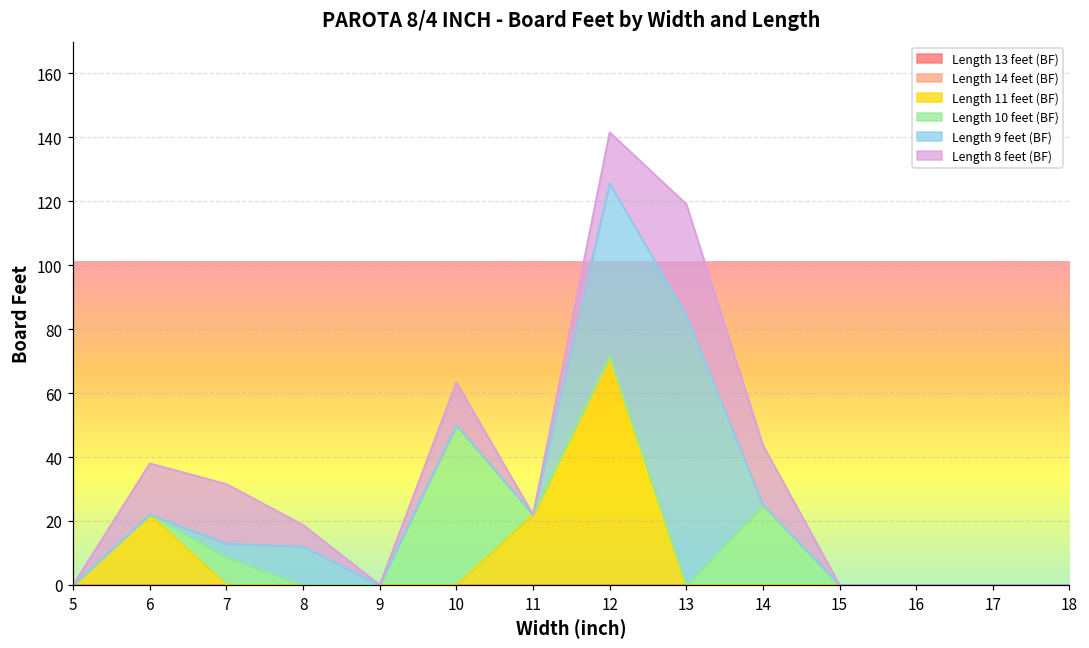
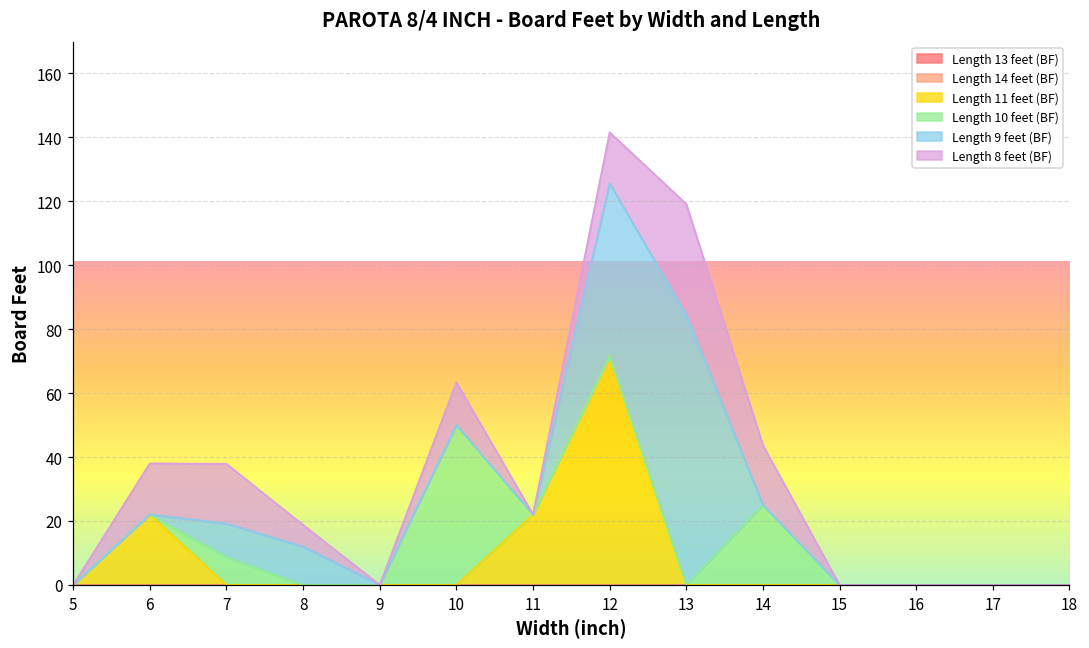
Length 9 feet (BF), 7: 4 -> 11
